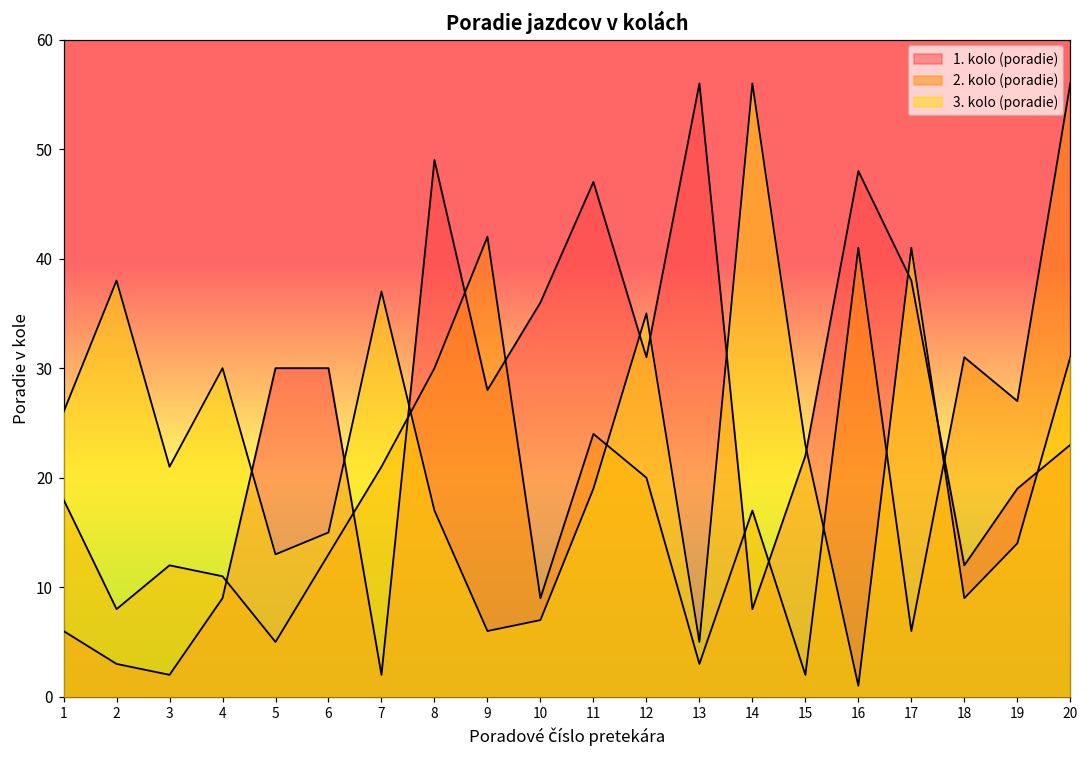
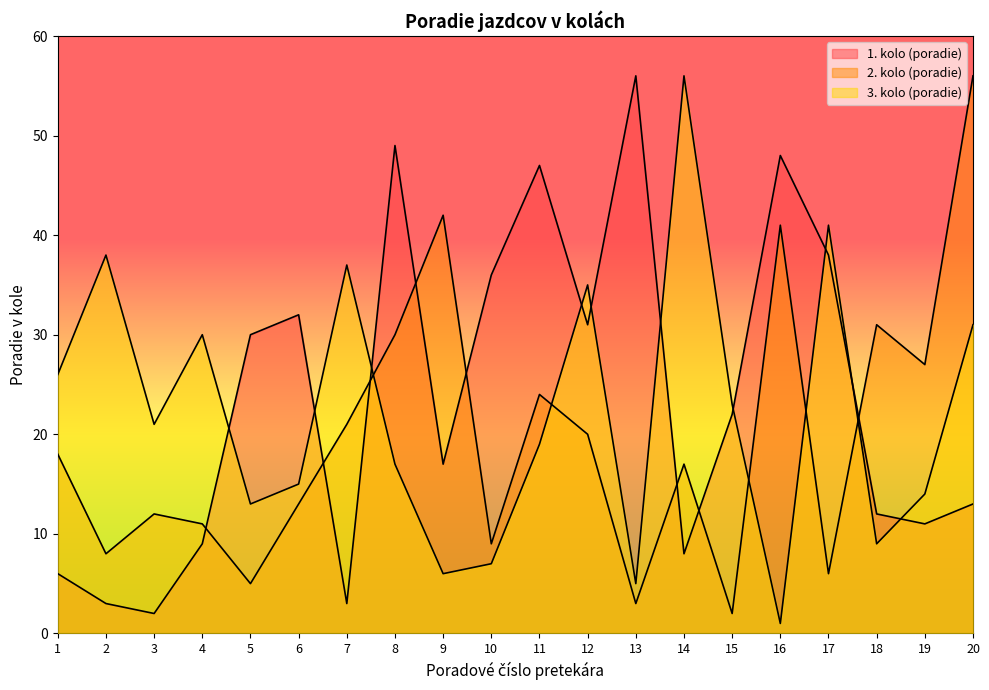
1. kolo (poradie), 6: 30 -> 32
1. kolo (poradie), 7: 2 -> 3
1. kolo (poradie), 9: 28 -> 17
1. kolo (poradie), 19: 19 -> 11
1. kolo (poradie), 20: 23 -> 13
